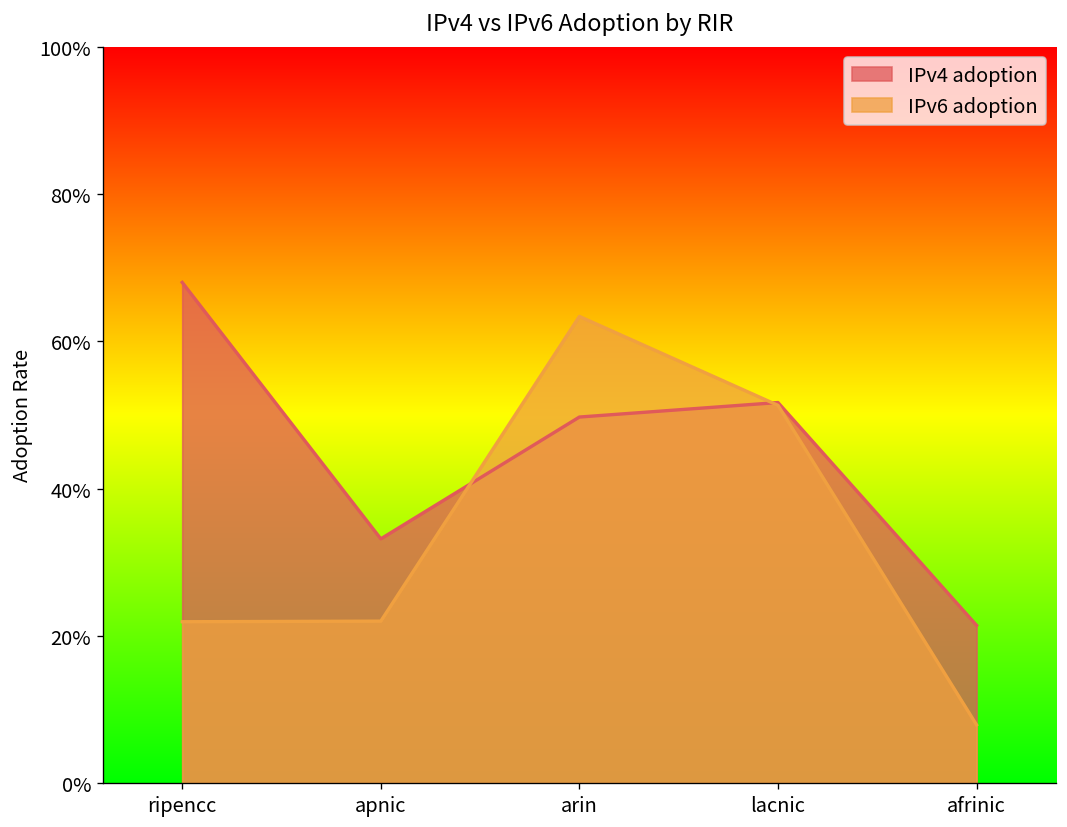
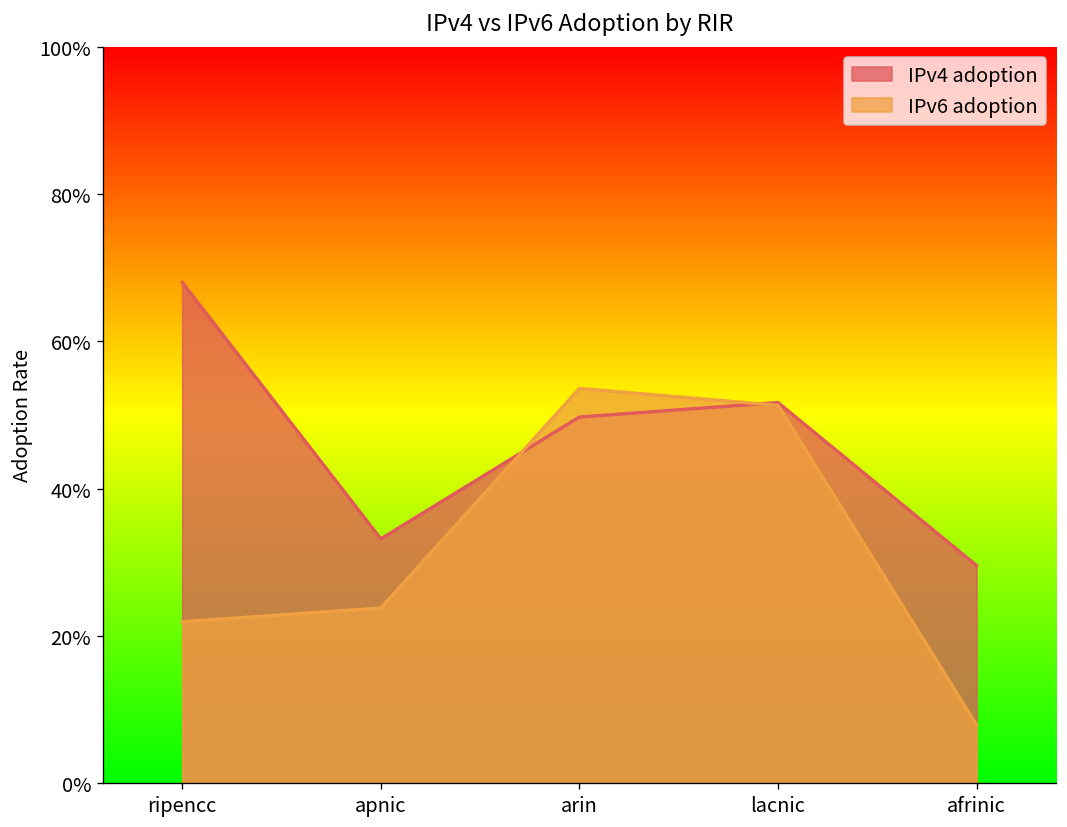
IPv6 adoption, apnic: 22% -> 24%
IPv6 adoption, arin: 63% -> 54%
IPv4 adoption, afrinic: 21% -> 30%
